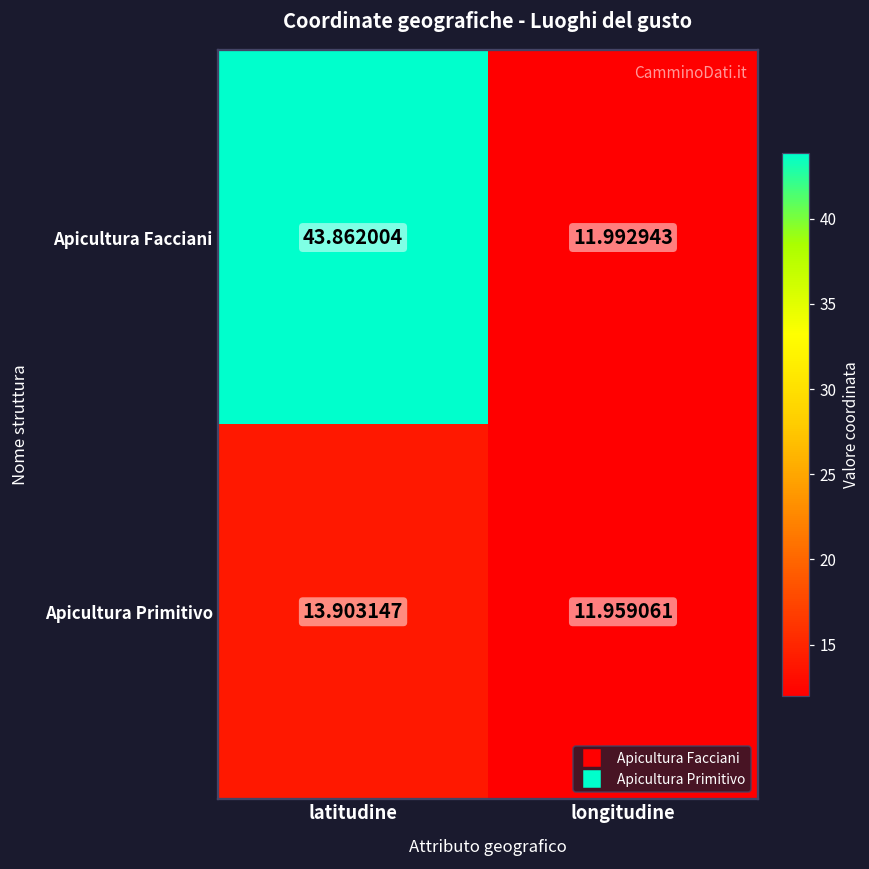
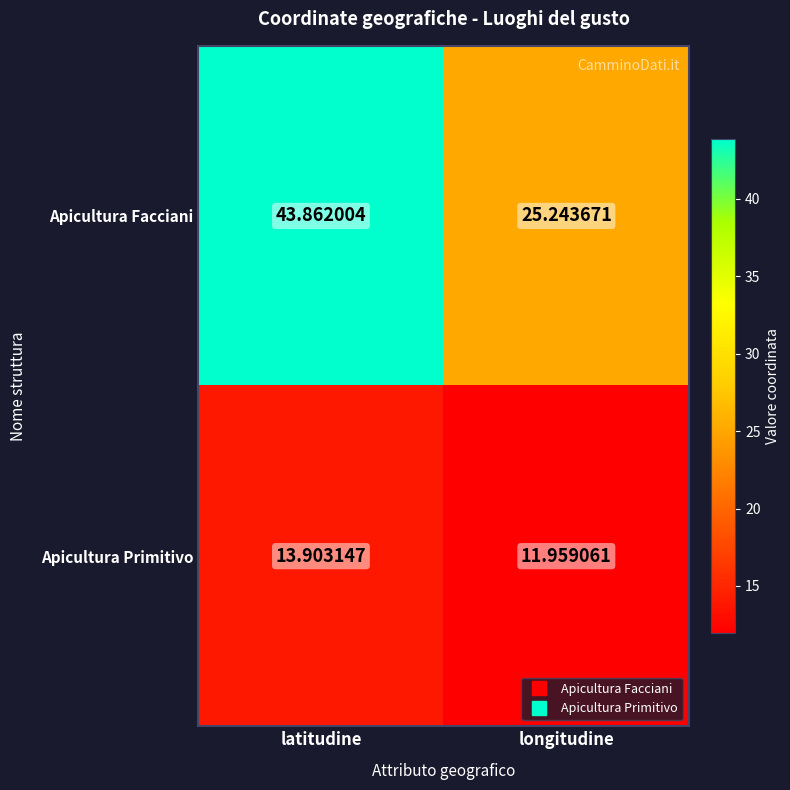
Apicultura Facciani, longitudine: 11.992943 -> 25.243671
